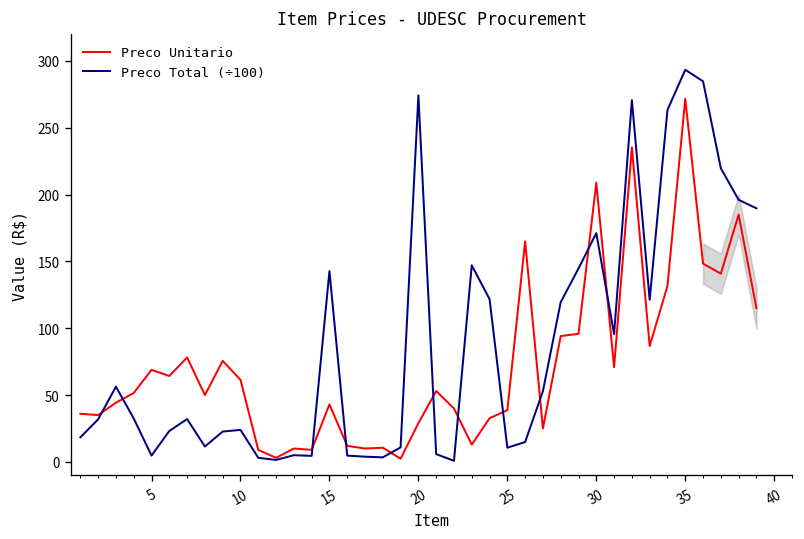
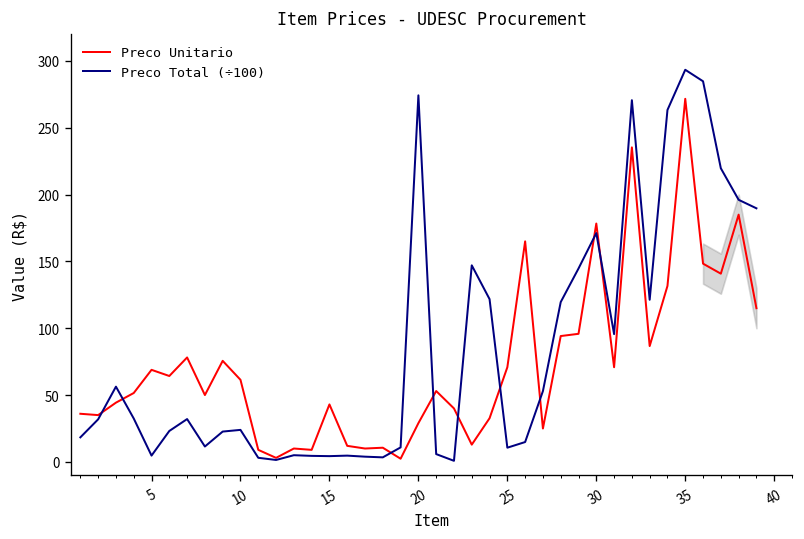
Preco Total (÷100), 15: 143 -> 4
Preco Unitario, 25: 39 -> 71
Preco Unitario, 30: 209 -> 178
